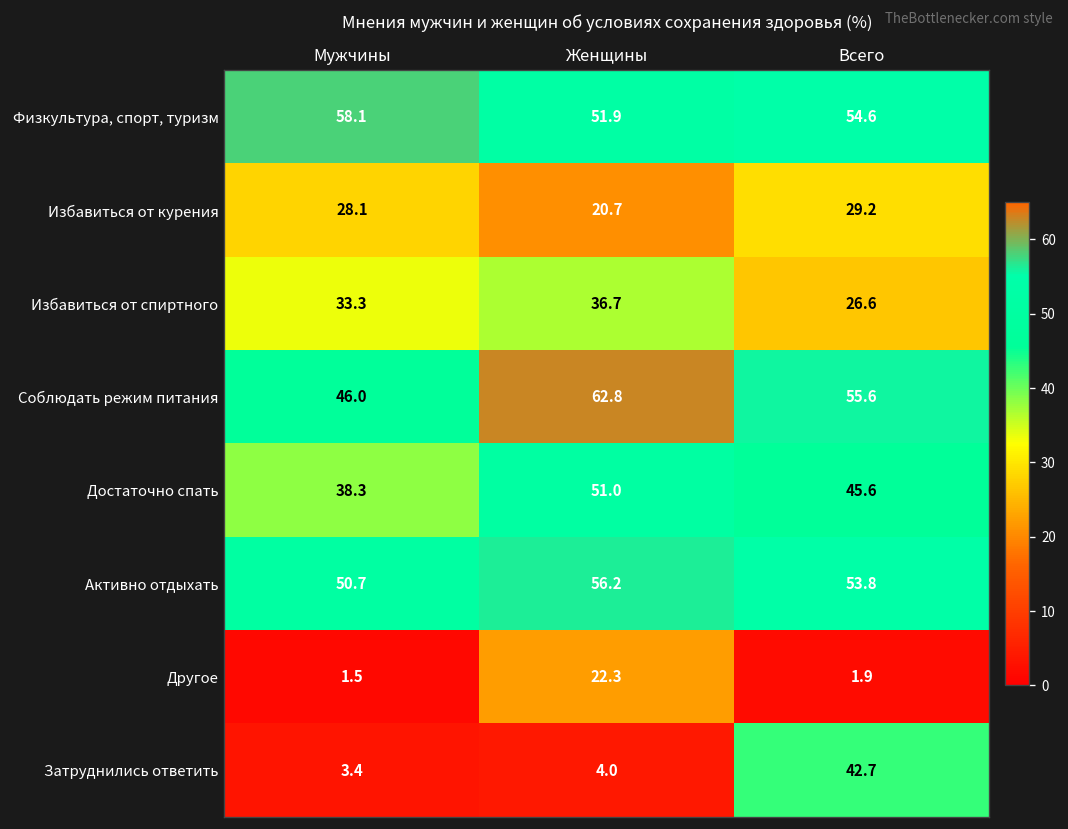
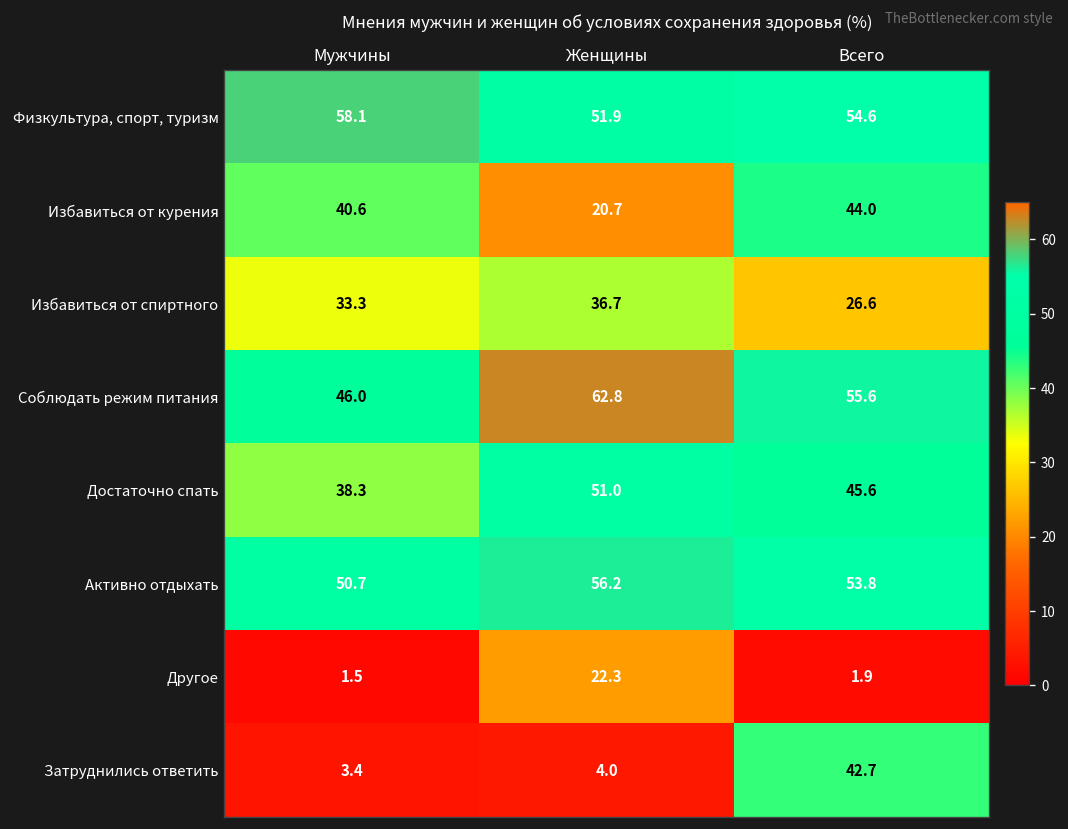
Избавиться от курения, Мужчины: 28.1 -> 40.6
Избавиться от курения, Всего: 29.2 -> 44.0
